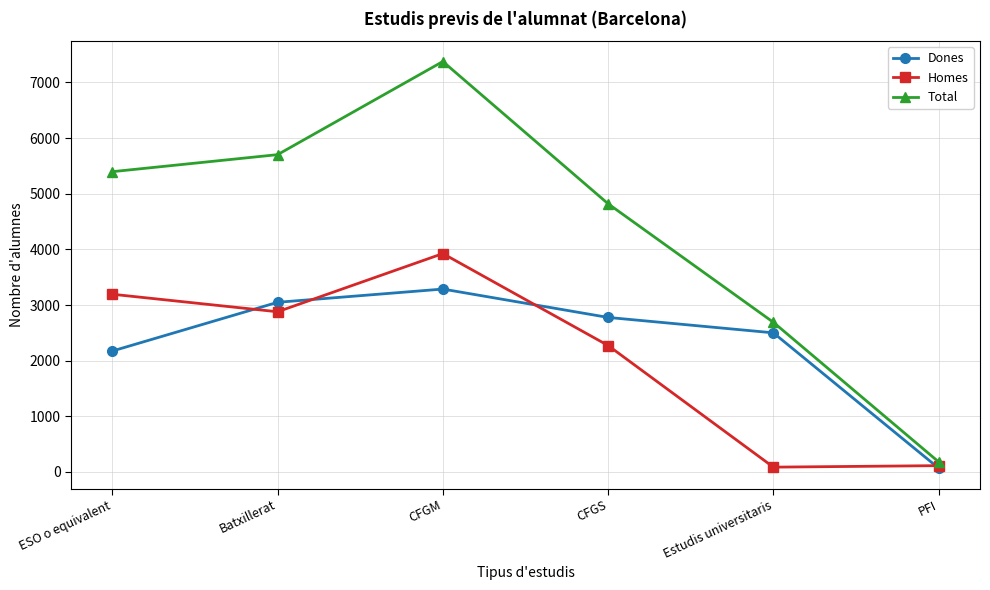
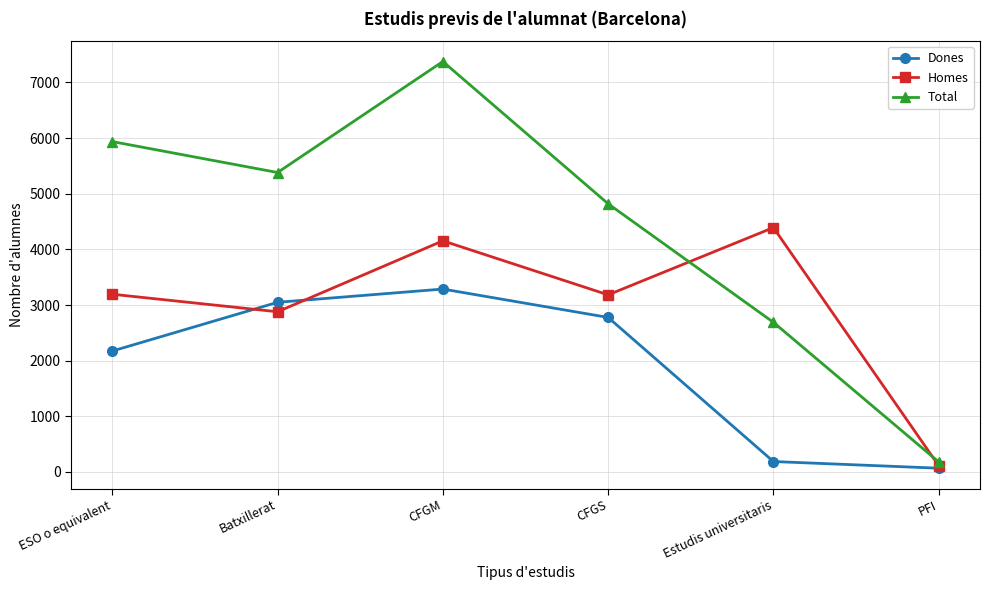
Total, ESO o equivalent: 5400 -> 5900
Total, Batxillerat: 5700 -> 5400
Homes, CFGM: 3900 -> 4200
Homes, CFGS: 2300 -> 3200
Dones, Estudis universitaris: 2500 -> 200
Homes, Estudis universitaris: 100 -> 4400
